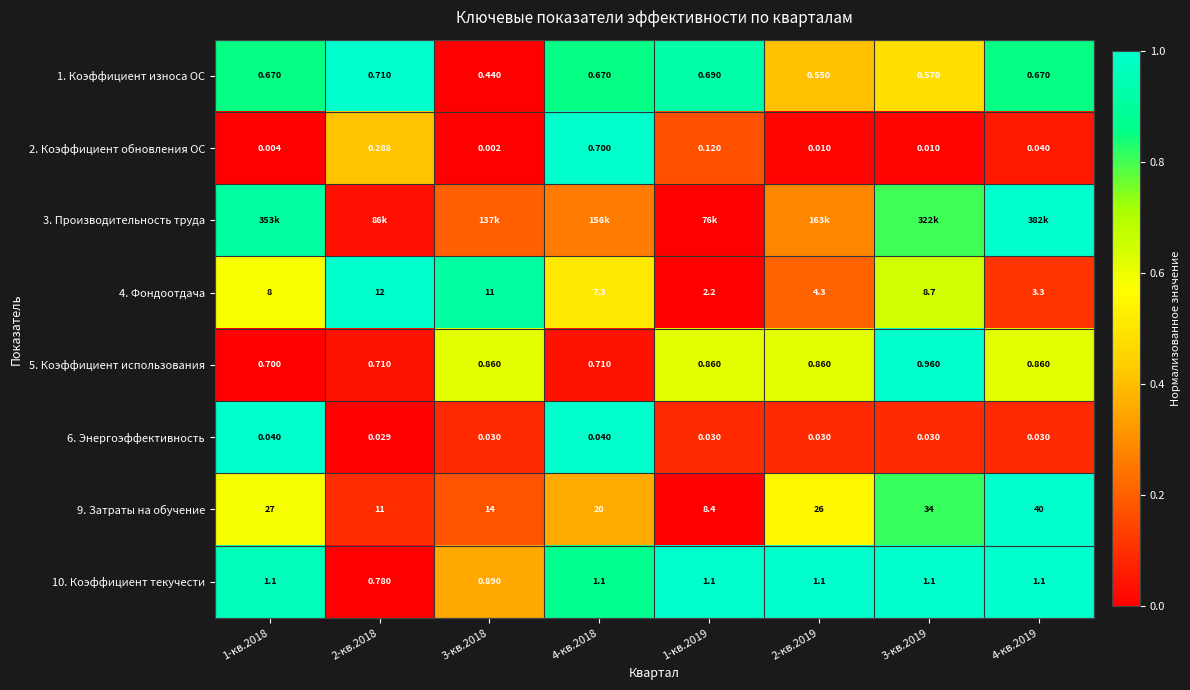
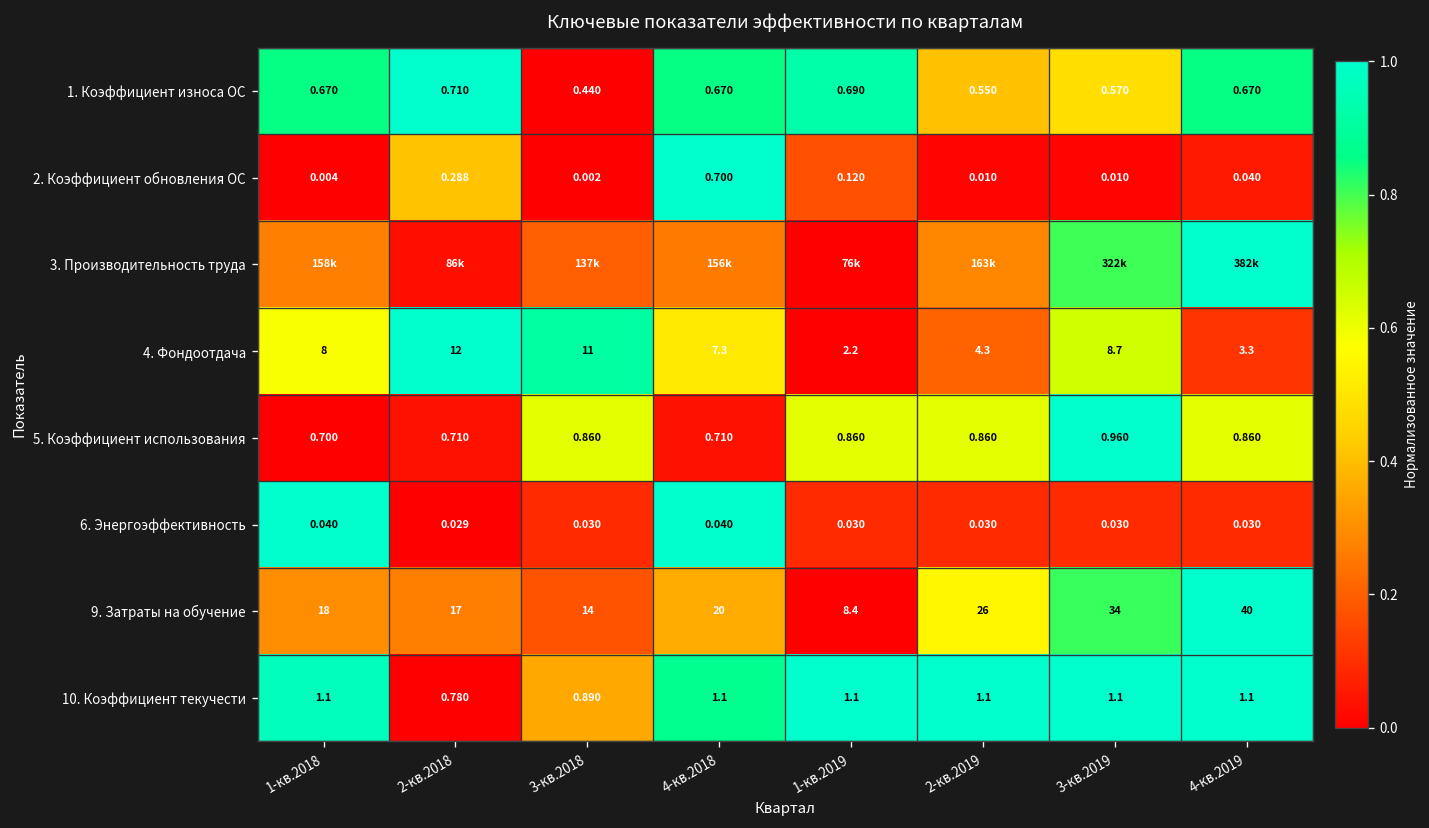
3. Производительность труда, 1-кв.2018: 353k -> 158k
9. Затраты на обучение, 1-кв.2018: 27 -> 18
9. Затраты на обучение, 2-кв.2018: 11 -> 17
